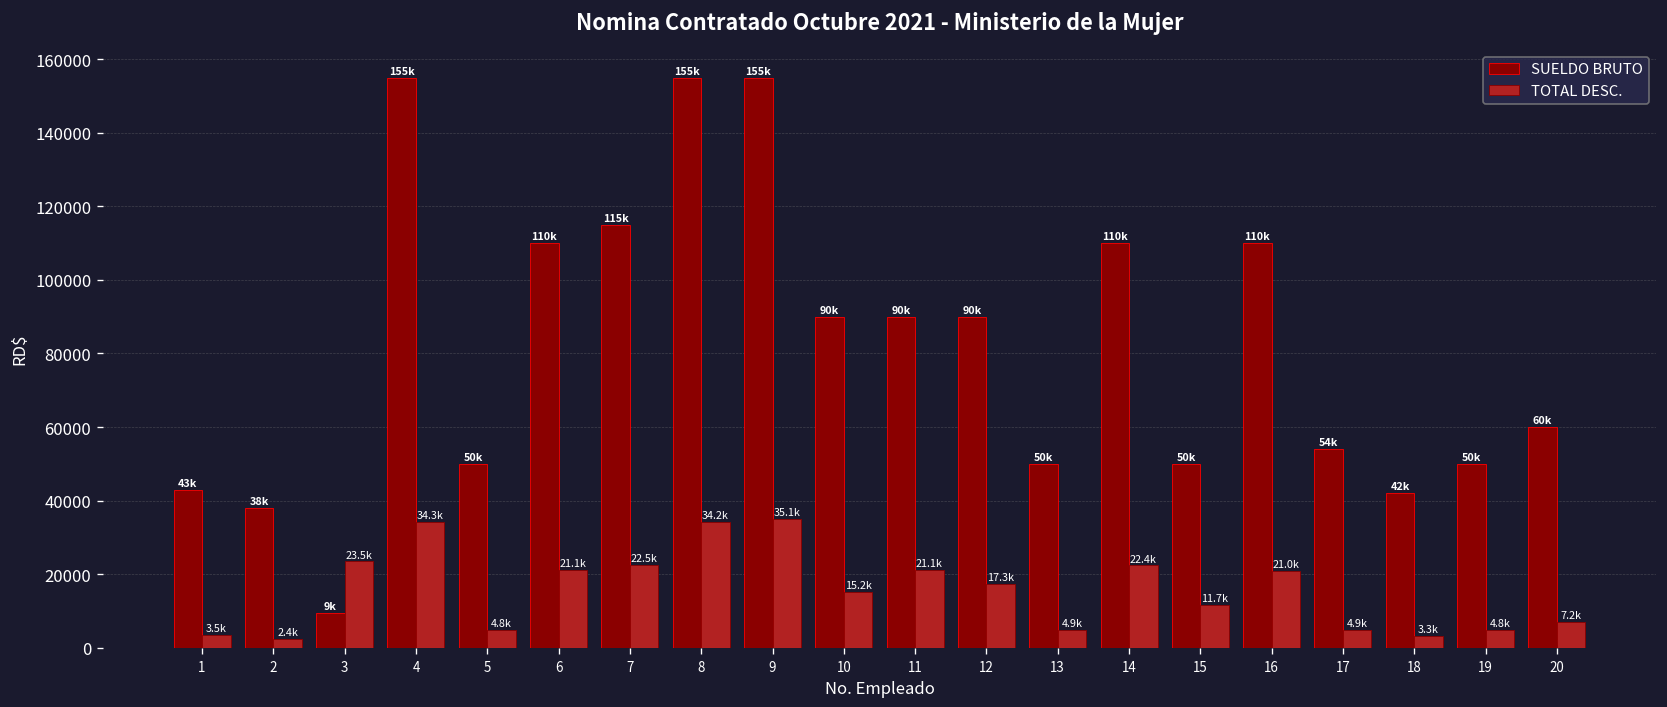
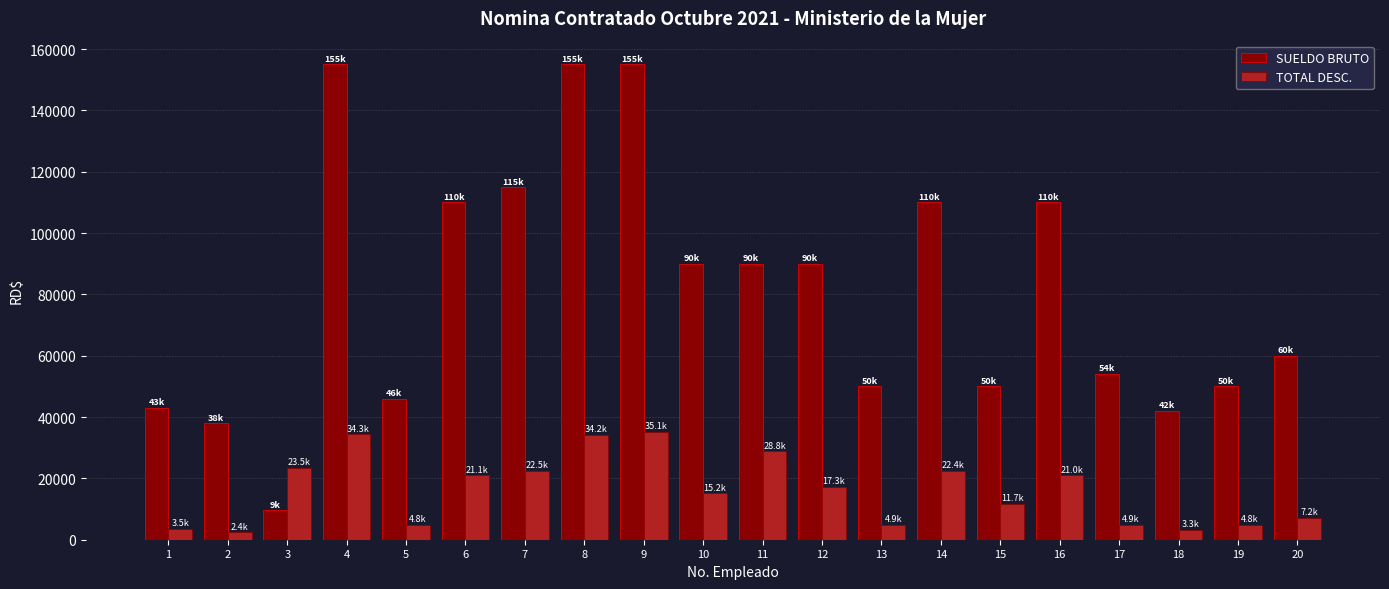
SUELDO BRUTO, 5: 50k -> 46k
TOTAL DESC., 11: 21.1k -> 28.8k
